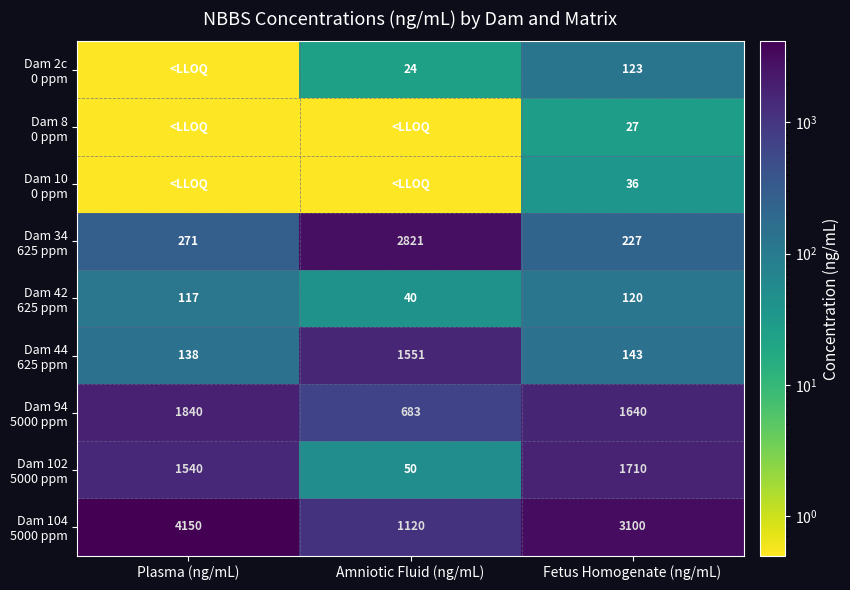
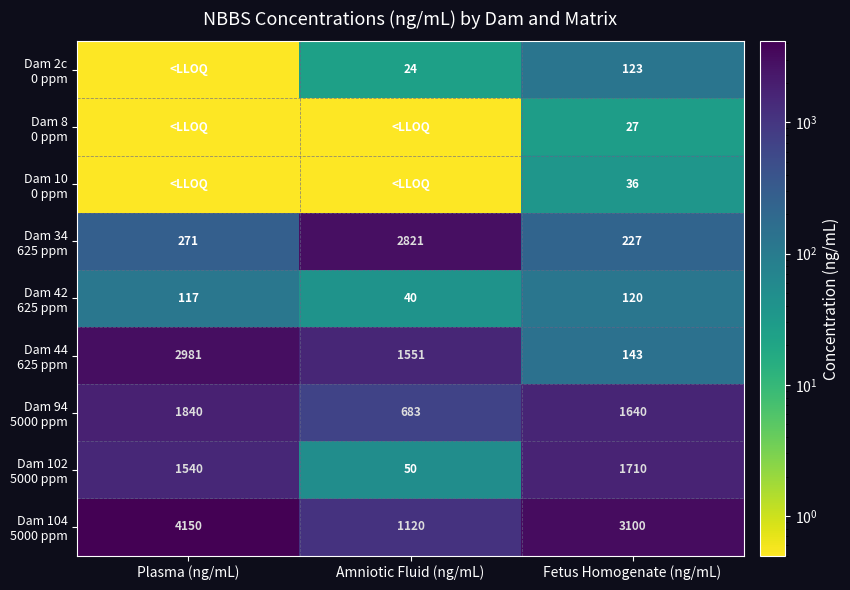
Dam 44 625 ppm, Plasma (ng/mL): 138 -> 2981
